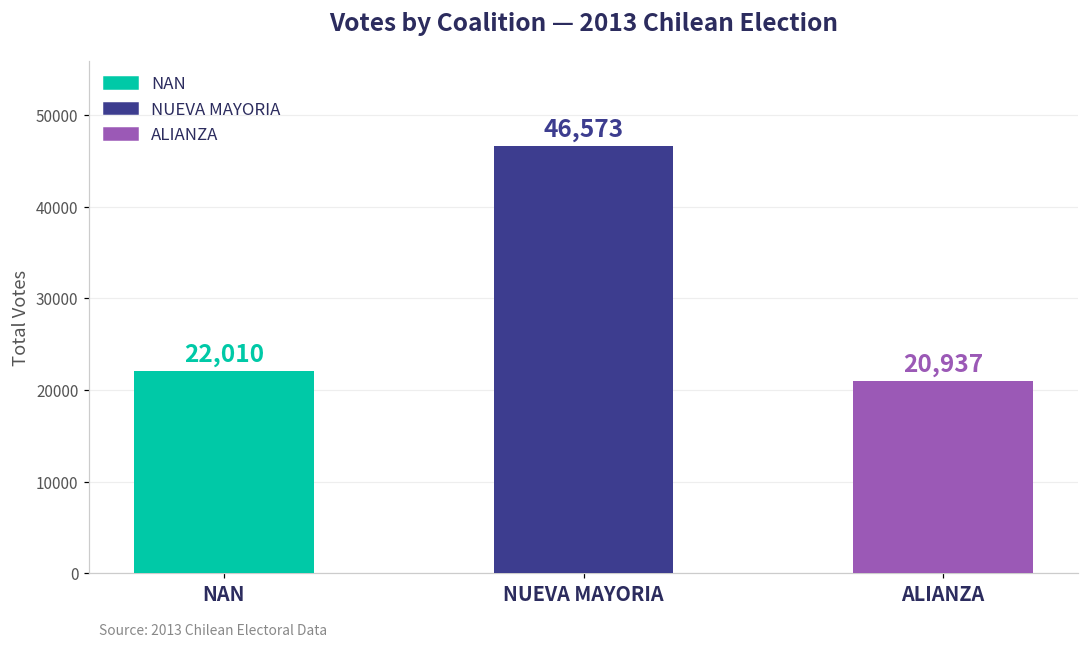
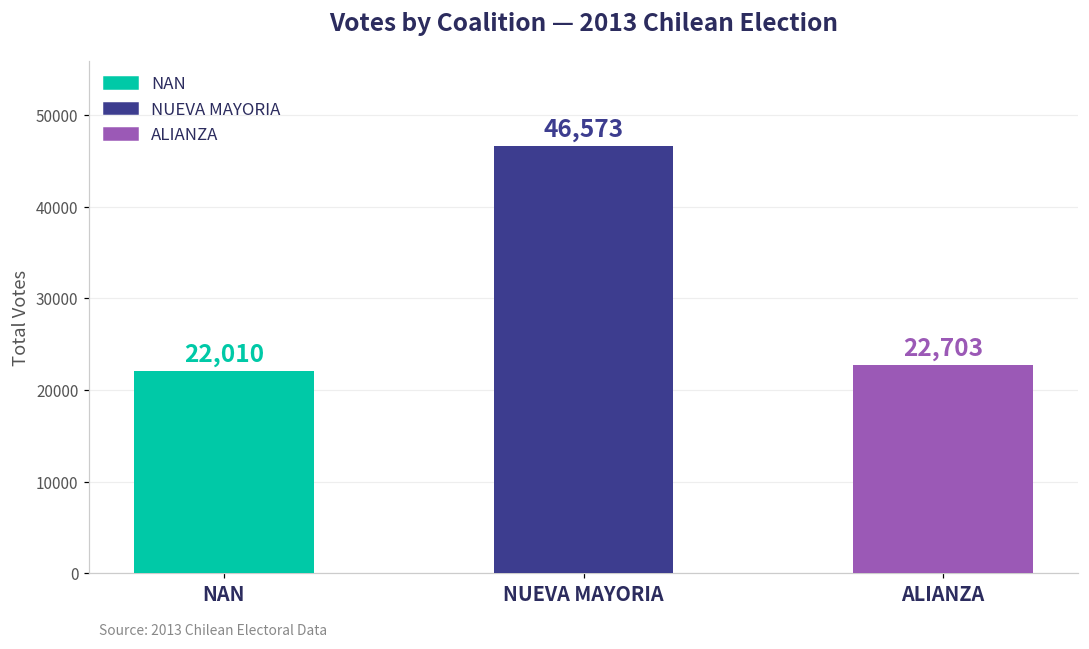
ALIANZA: 20,937 -> 22,703
